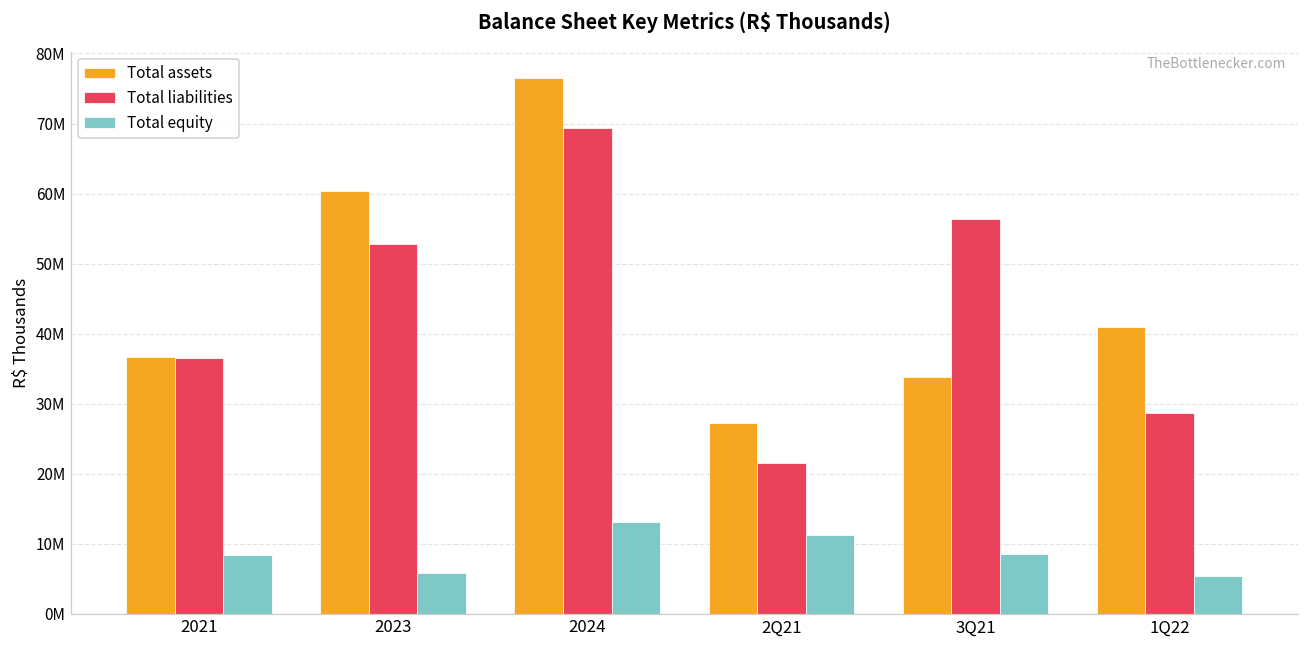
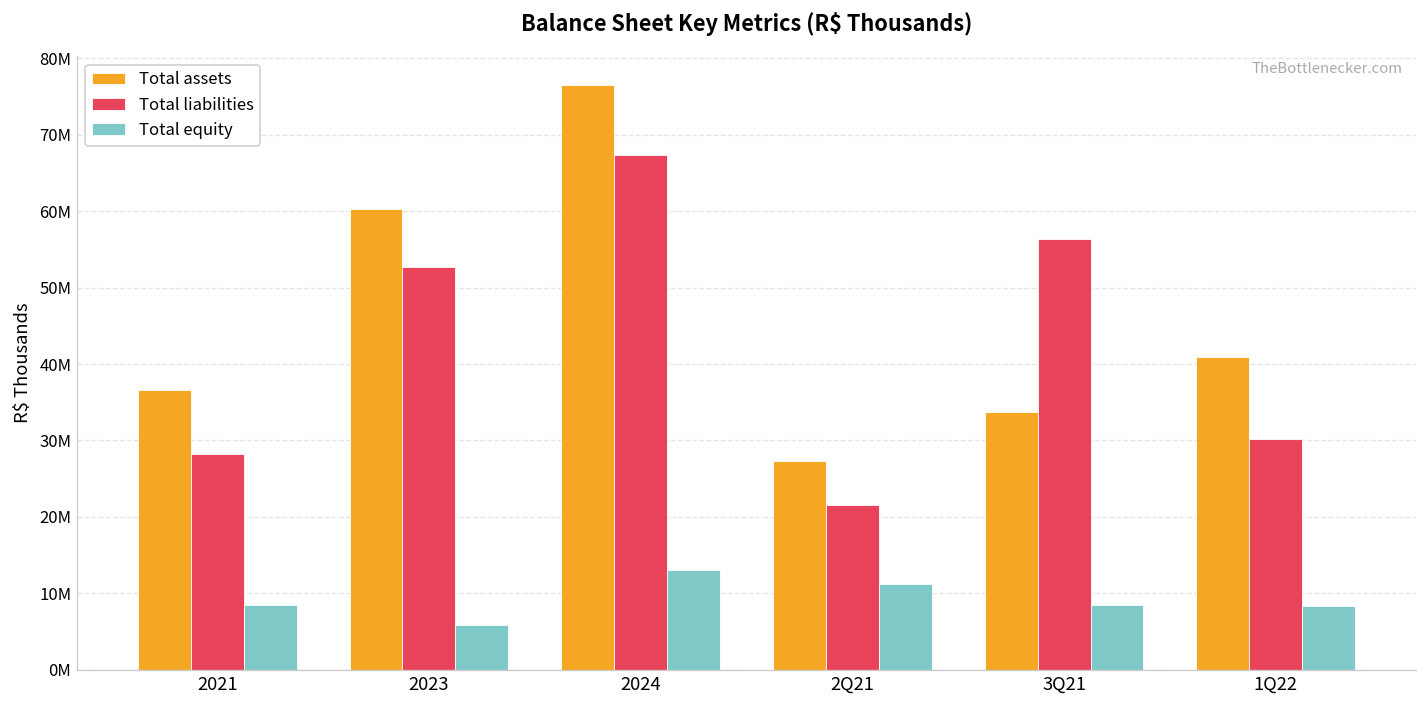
Total liabilities, 2021: 37000000 -> 28000000
Total liabilities, 2024: 69000000 -> 67000000
Total liabilities, 1Q22: 29000000 -> 30000000
Total equity, 1Q22: 5000000 -> 8000000
